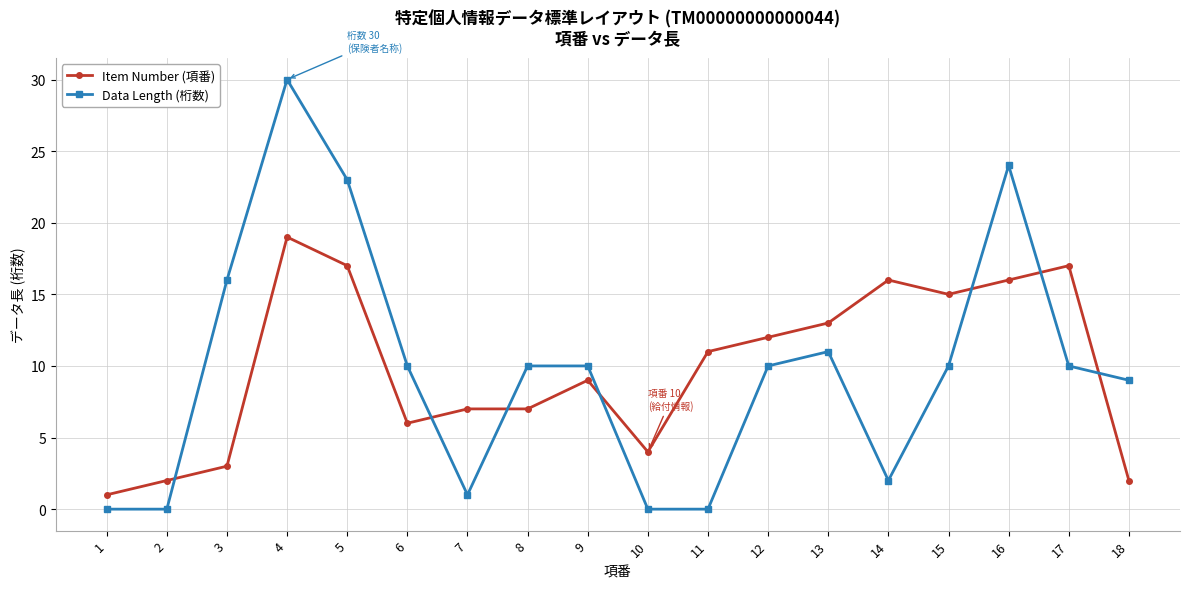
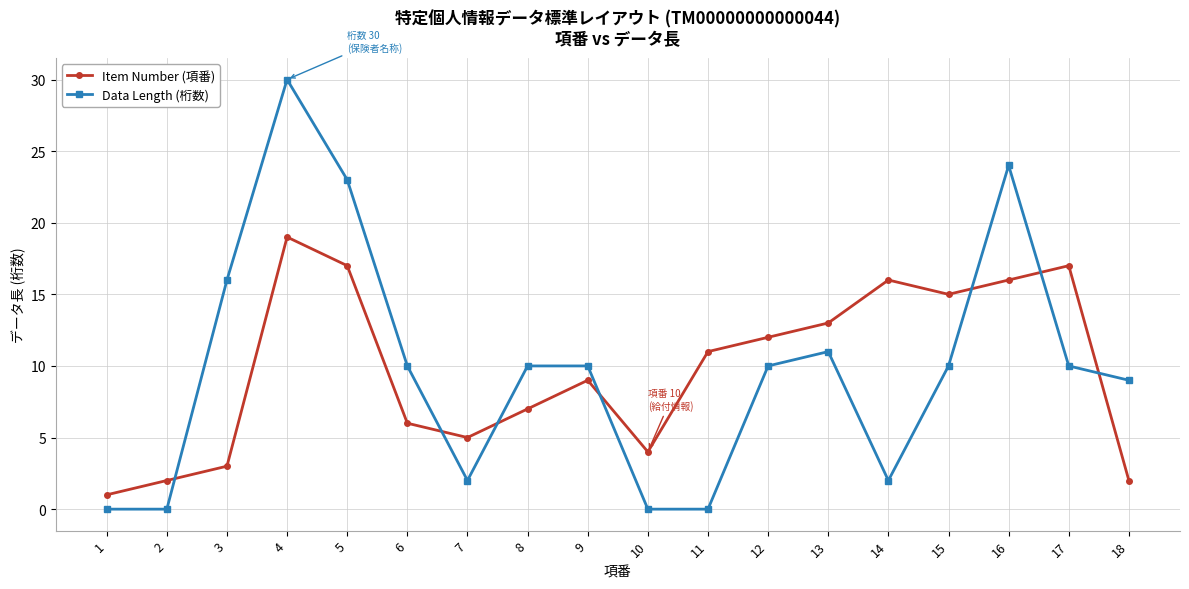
Item Number (項番), 7: 7 -> 5
Data Length (桁数), 7: 1 -> 2
